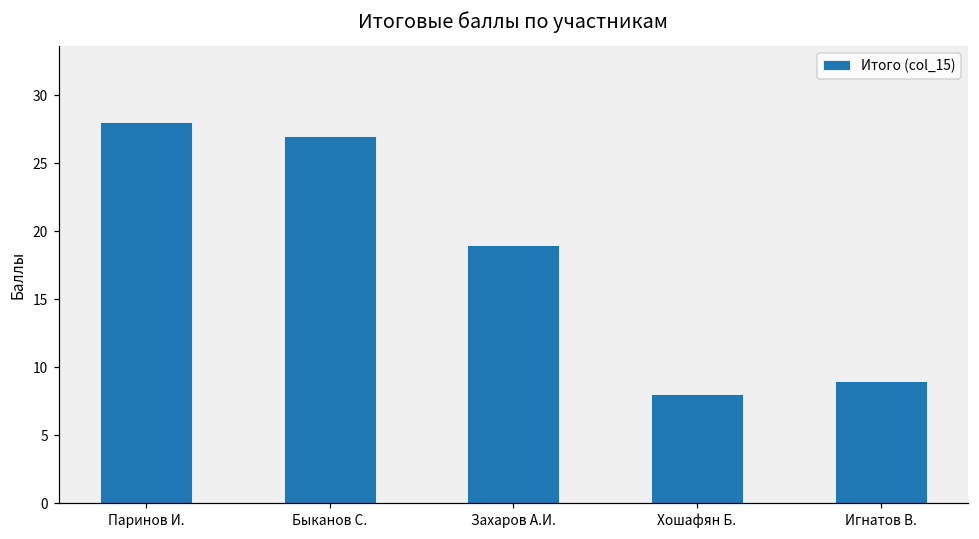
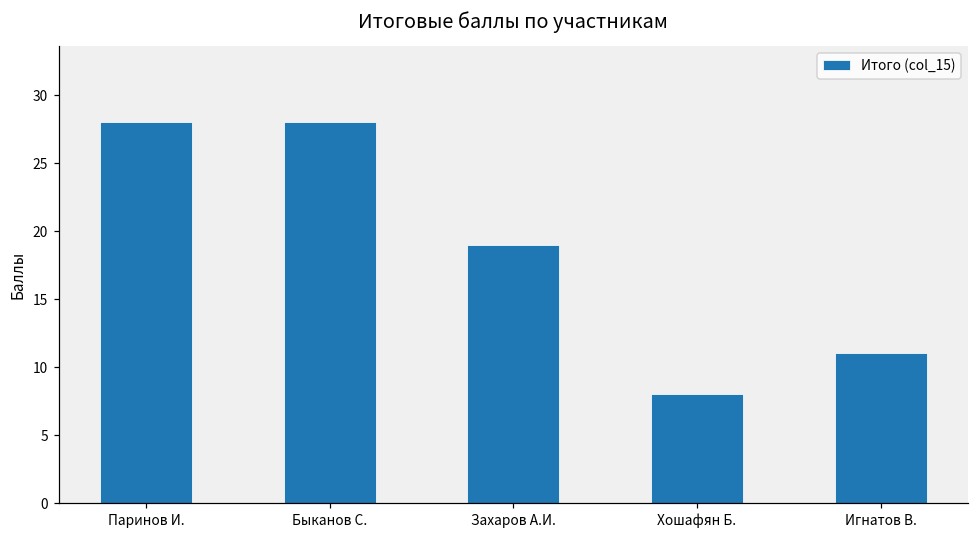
Быканов С.: 27 -> 28
Игнатов В.: 9 -> 11
